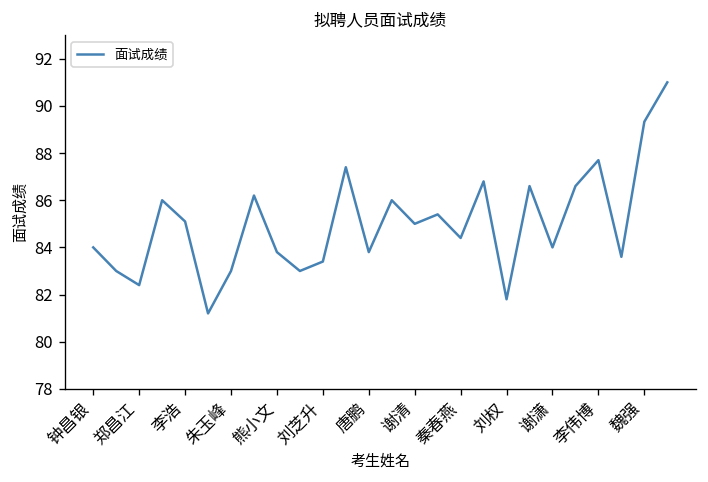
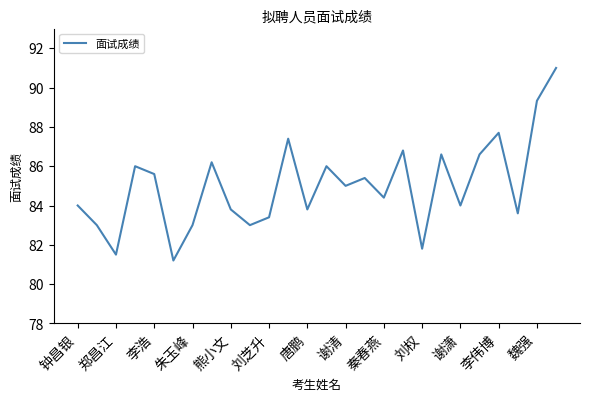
郑昌江: 82.4 -> 81.5
李浩: 85.1 -> 85.6
